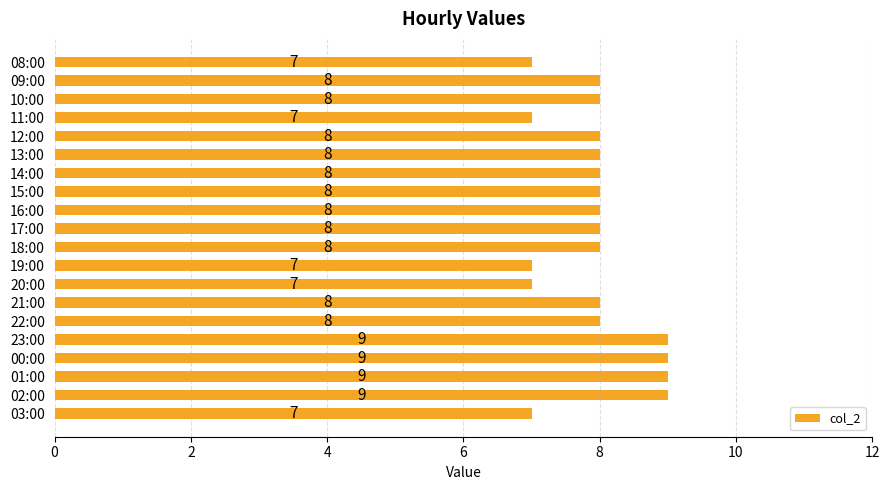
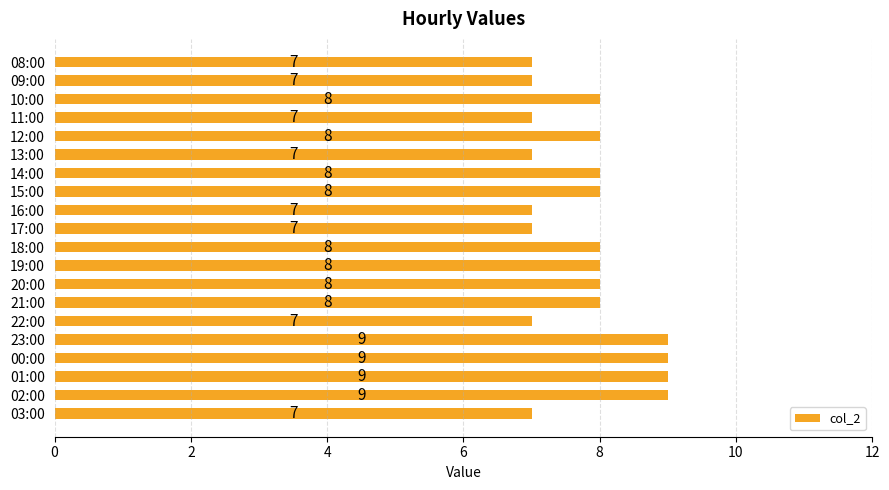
09:00: 8 -> 7
13:00: 8 -> 7
16:00: 8 -> 7
17:00: 8 -> 7
19:00: 7 -> 8
20:00: 7 -> 8
22:00: 8 -> 7
